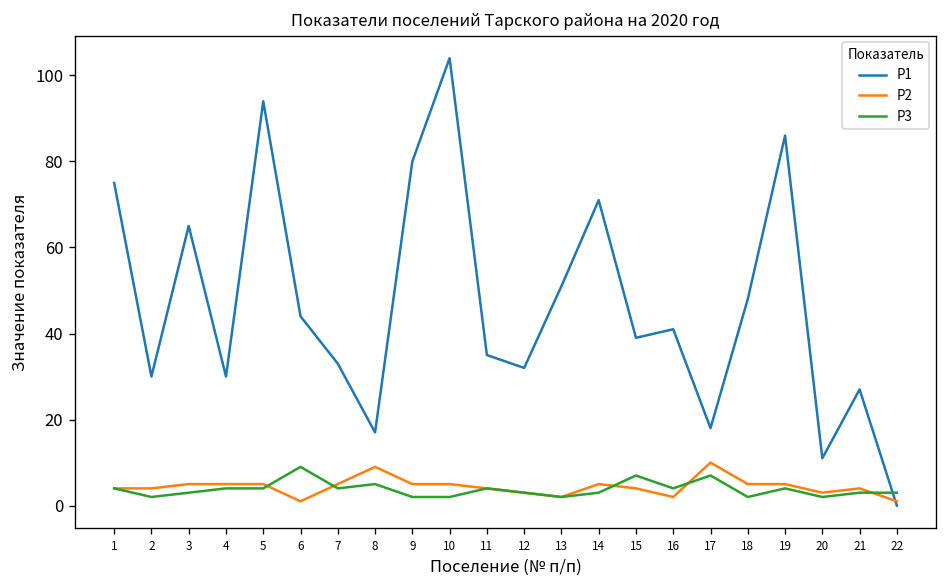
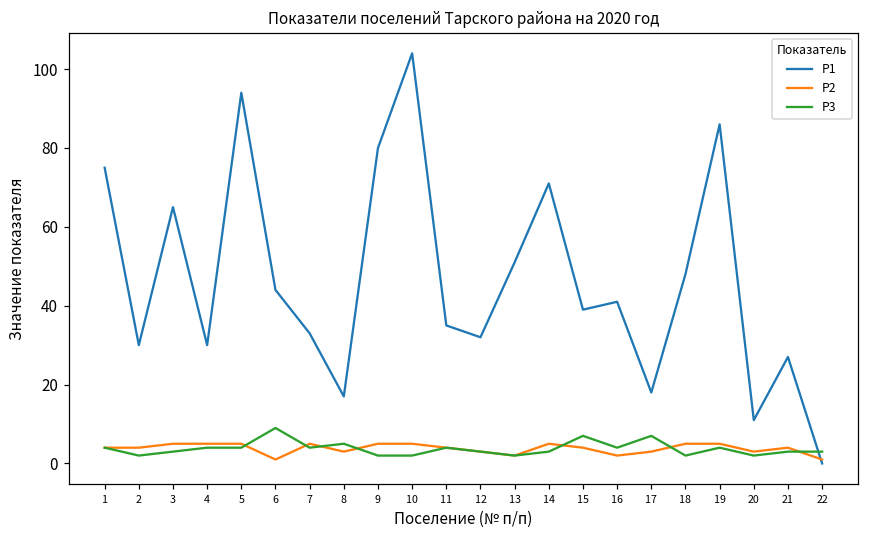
Р2, 8: 9 -> 3
Р2, 17: 10 -> 3
